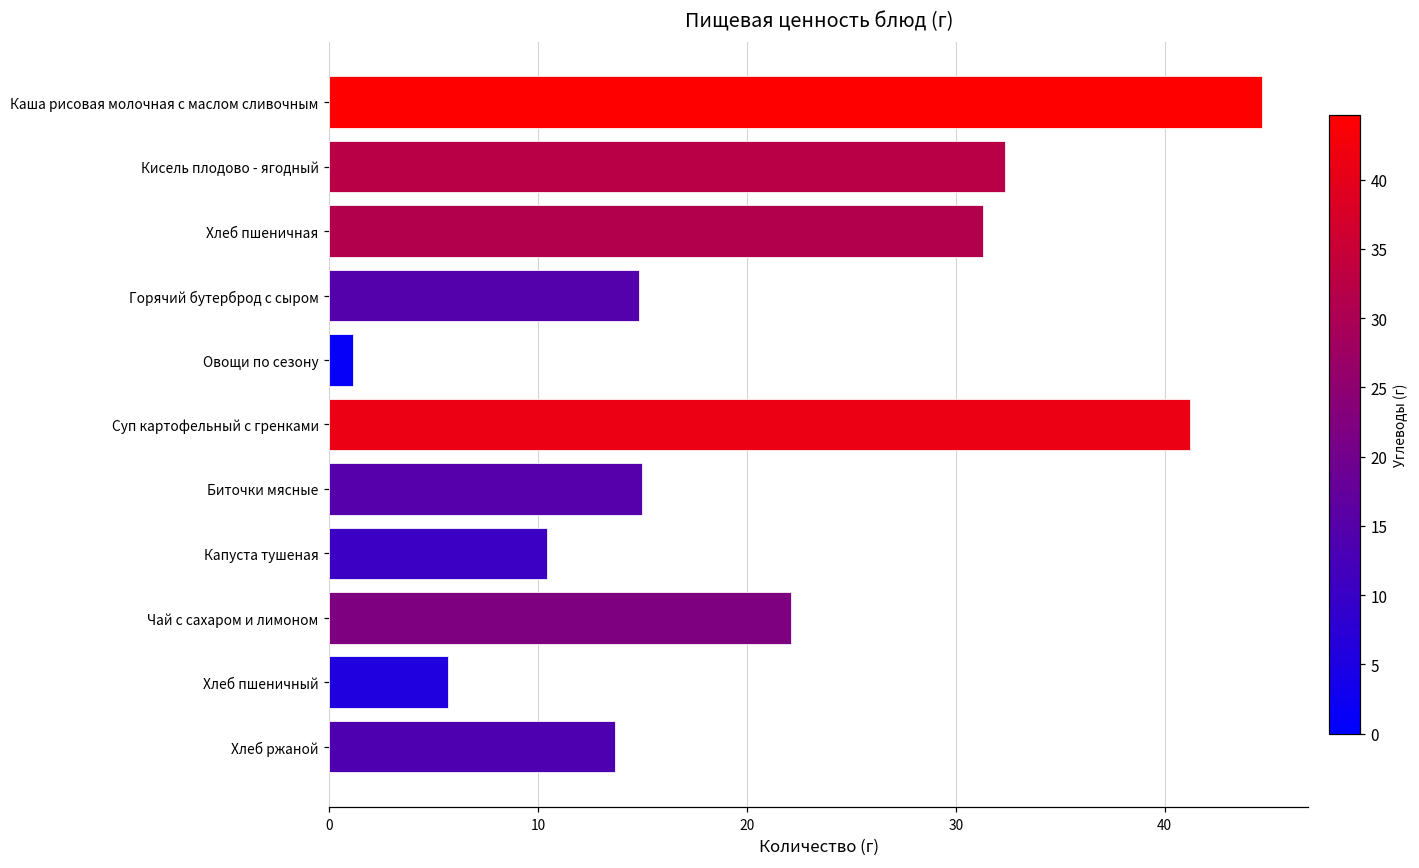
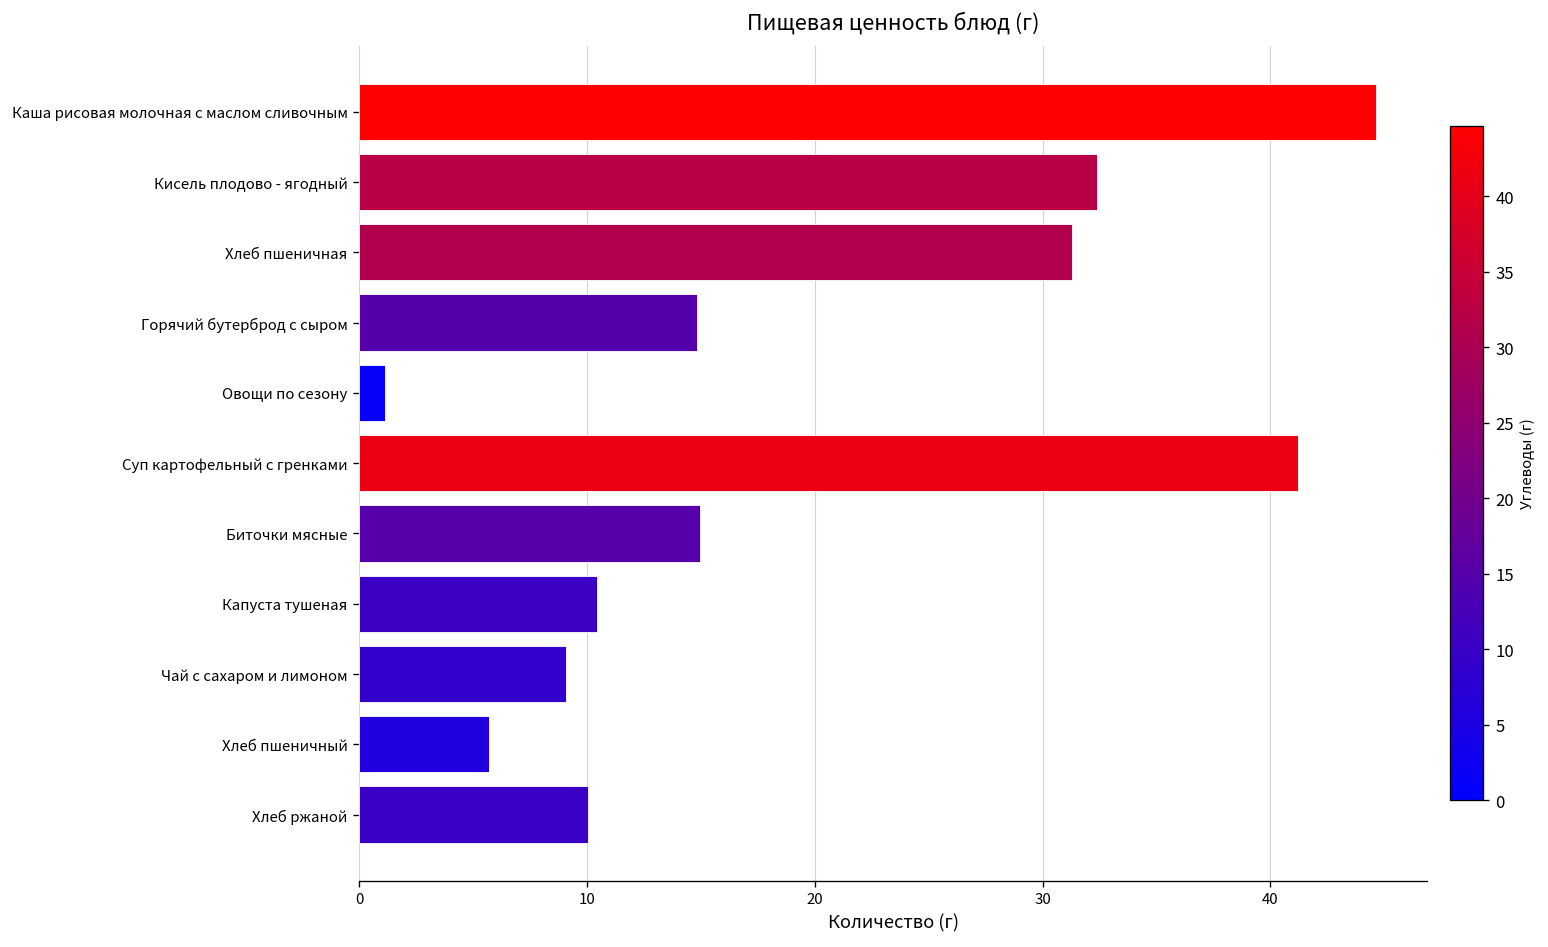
Чай с сахаром и лимоном: 22.1 -> 9.1
Хлеб ржаной: 13.7 -> 10.0
